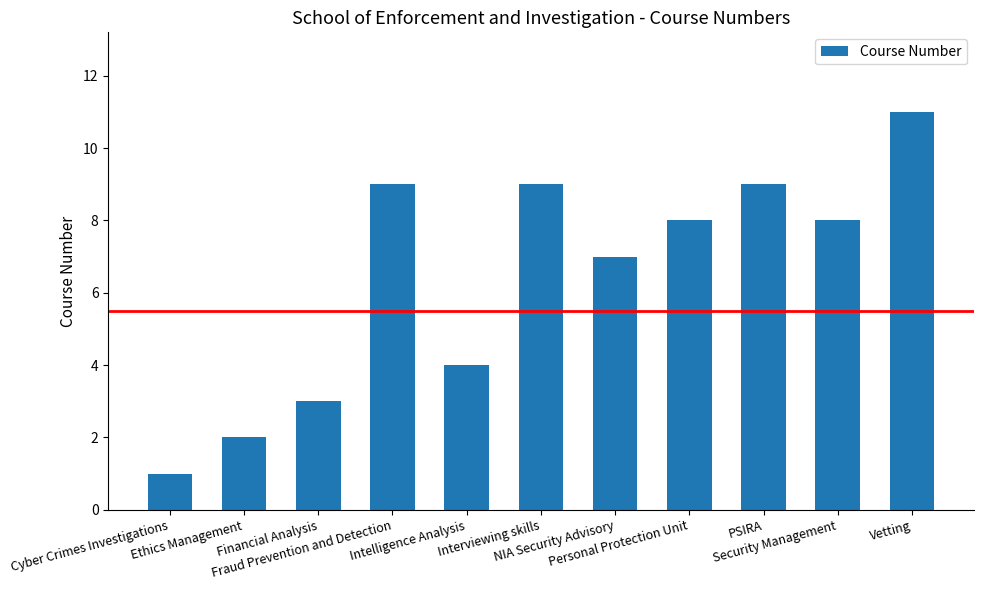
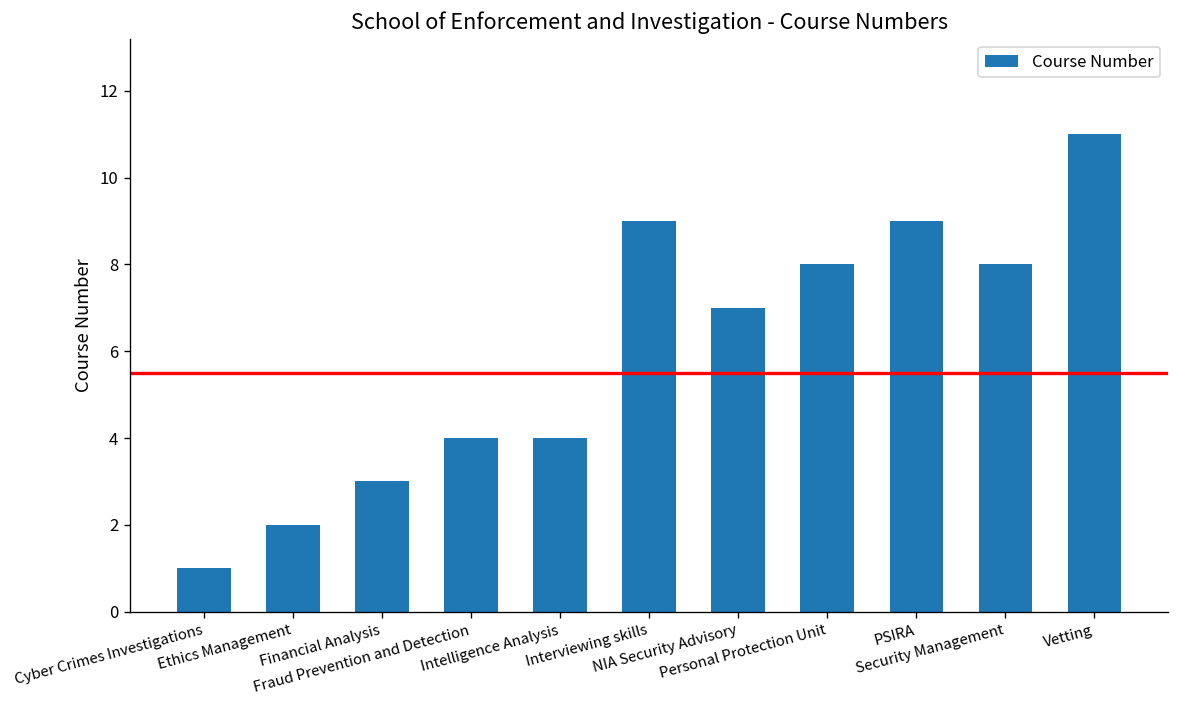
Fraud Prevention and Detection: 9 -> 4
